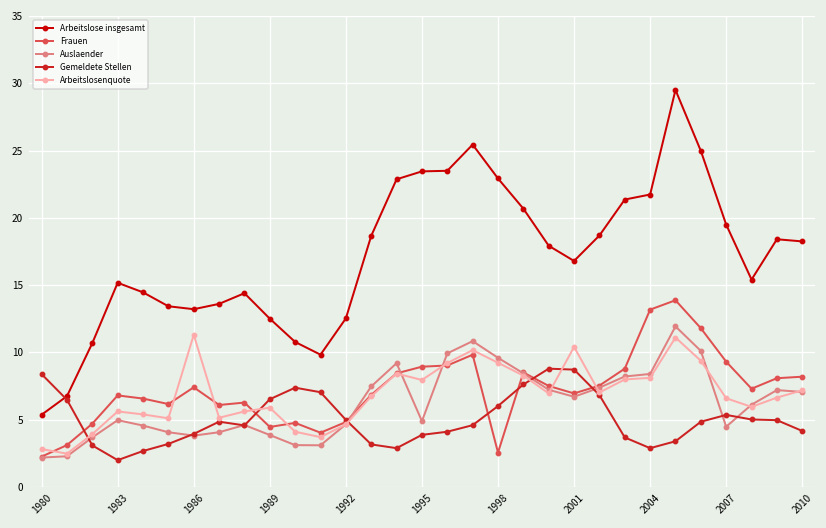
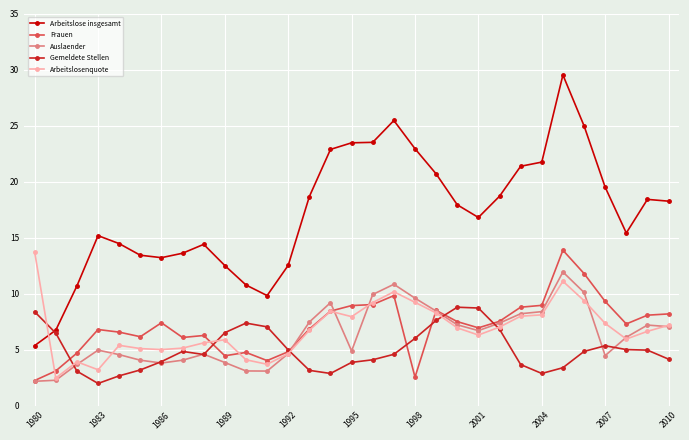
Arbeitslosenquote, 1980: 2.8 -> 13.7
Arbeitslosenquote, 1983: 5.6 -> 3.2
Arbeitslosenquote, 1986: 11.3 -> 5.0
Arbeitslosenquote, 2001: 10.4 -> 6.3
Frauen, 2004: 13.2 -> 8.9
Arbeitslosenquote, 2007: 6.6 -> 7.3
